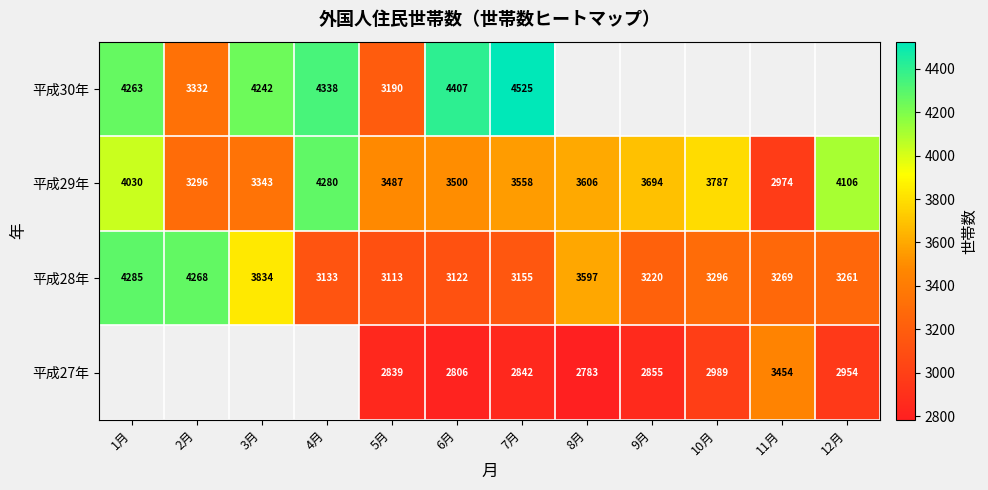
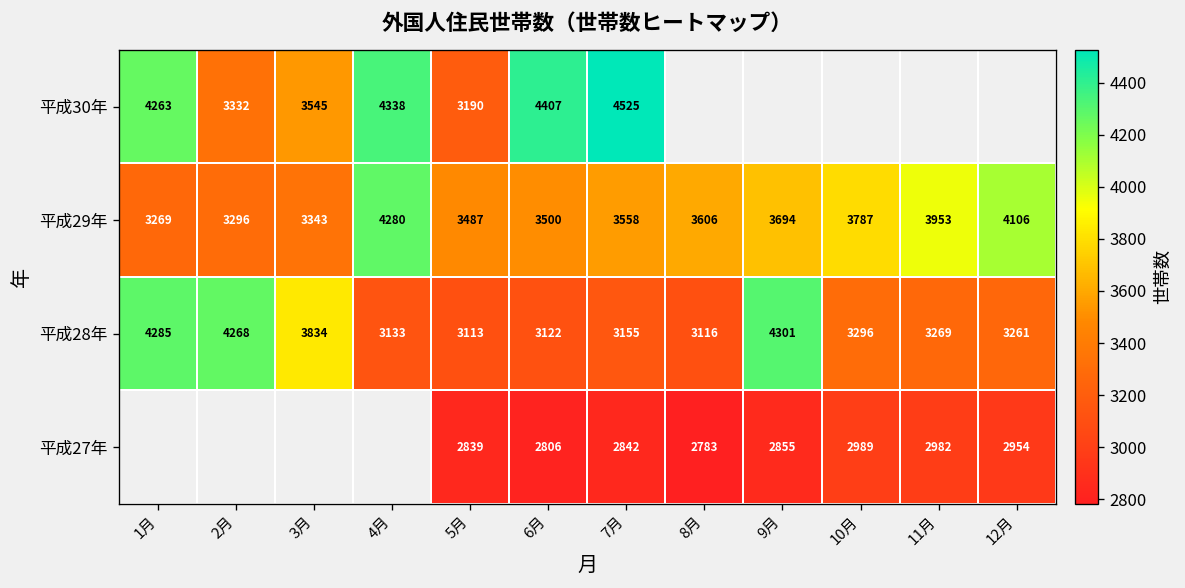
平成30年, 3月: 4242 -> 3545
平成29年, 1月: 4030 -> 3269
平成29年, 11月: 2974 -> 3953
平成28年, 8月: 3597 -> 3116
平成28年, 9月: 3220 -> 4301
平成27年, 11月: 3454 -> 2982
